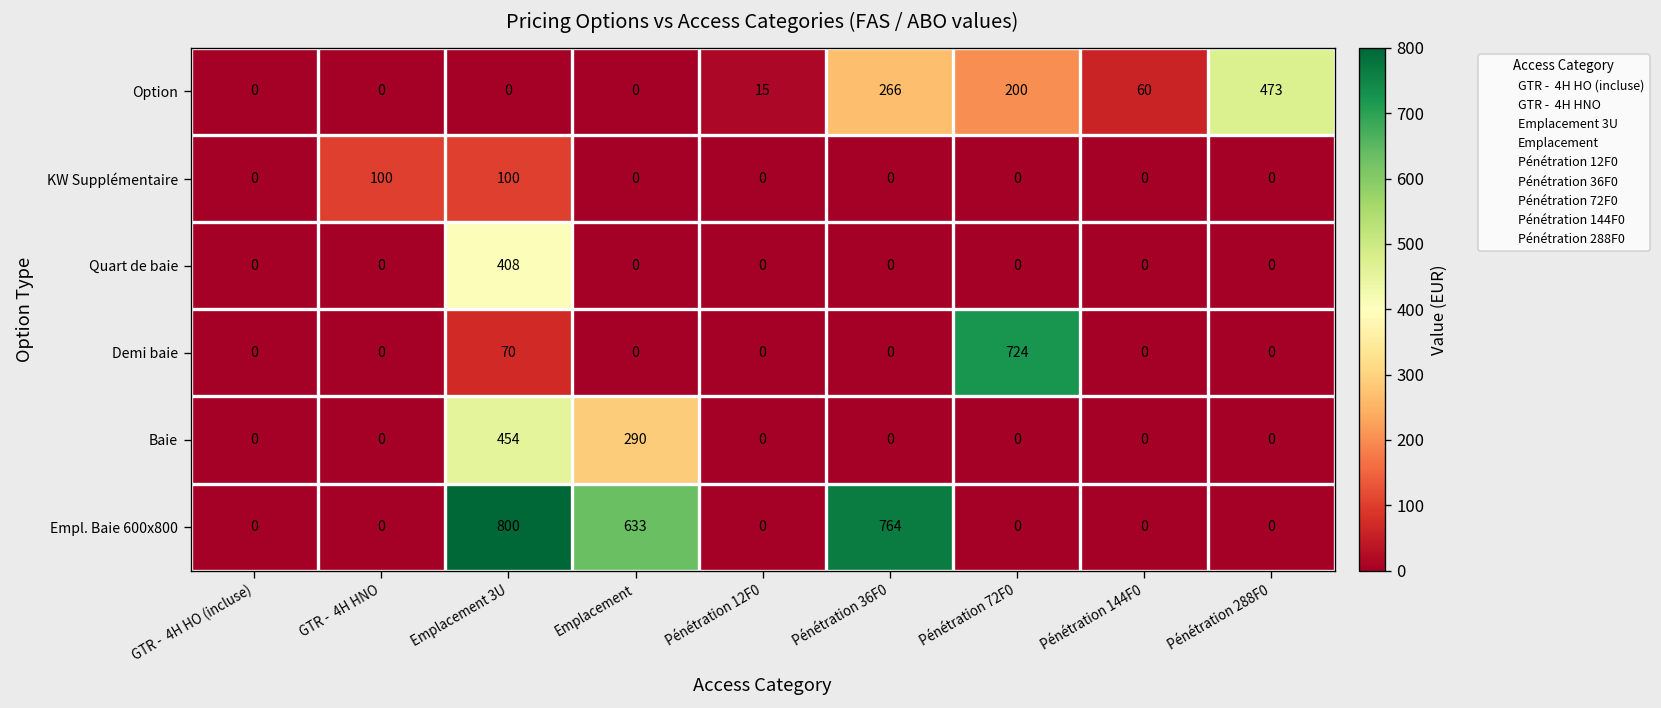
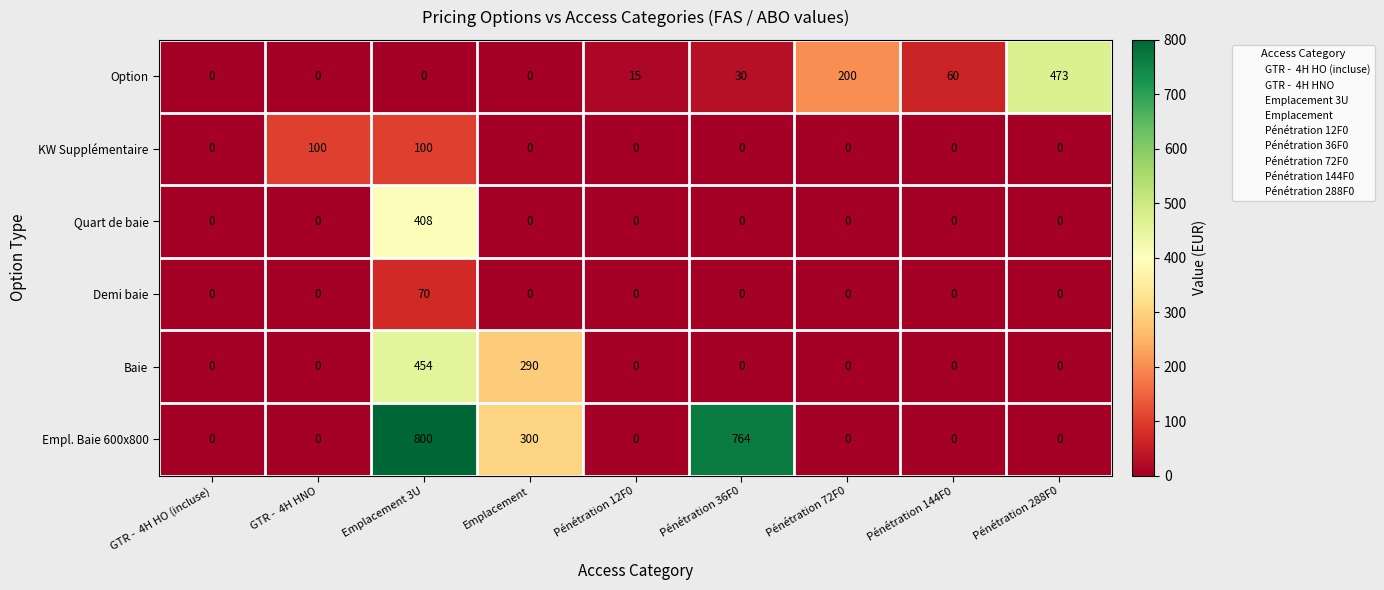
Option, Pénétration 36F0: 266 -> 30
Demi baie, Pénétration 72F0: 724 -> 0
Empl. Baie 600x800, Emplacement: 633 -> 300
